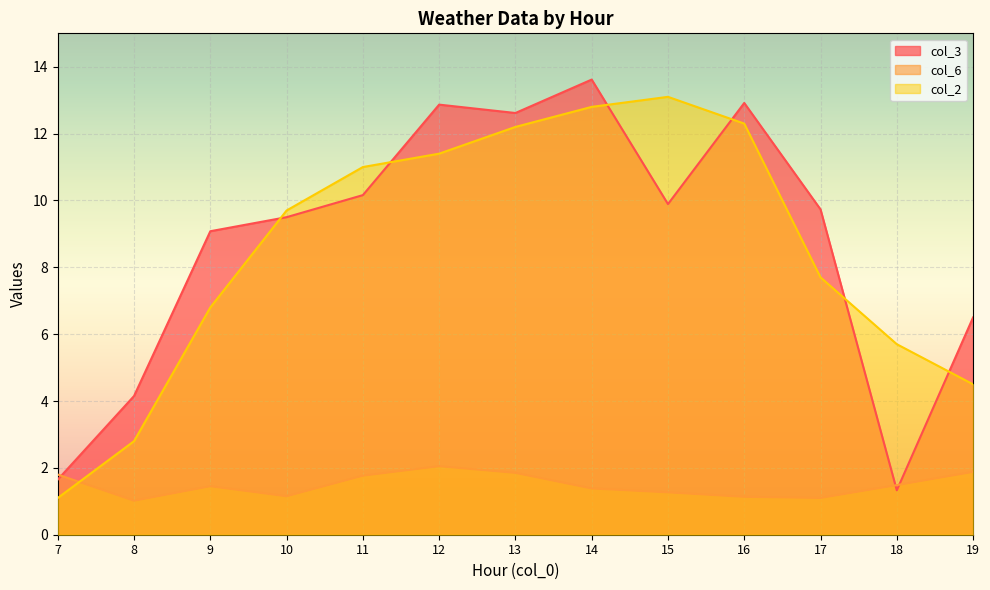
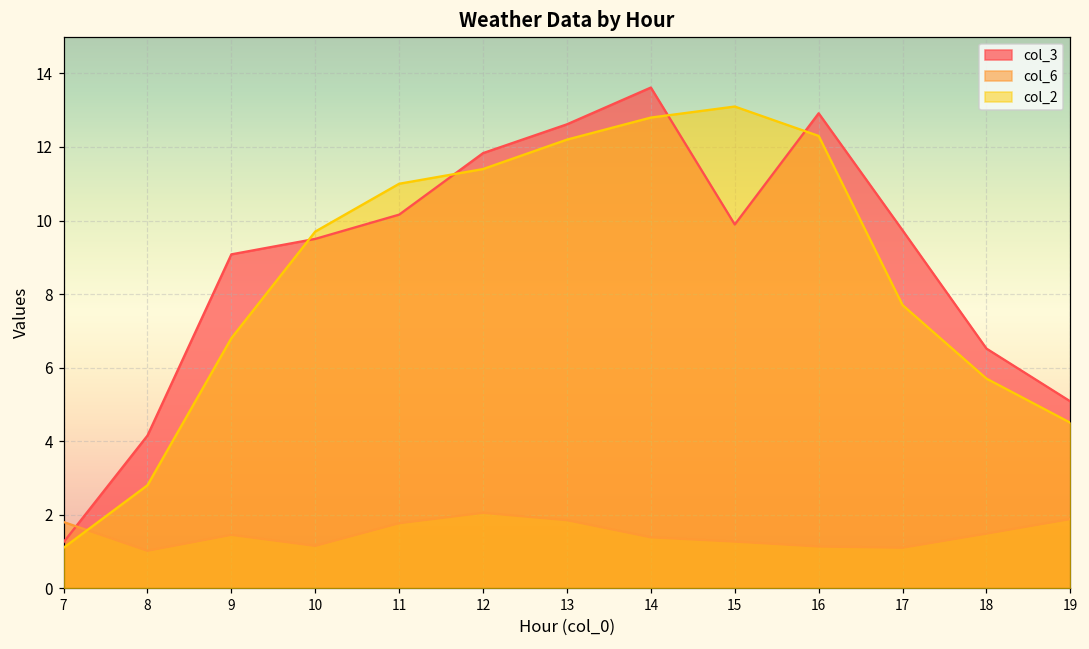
col_3, 7: 1.7 -> 1.3
col_3, 12: 12.9 -> 11.8
col_3, 18: 1.3 -> 6.5
col_3, 19: 6.5 -> 5.1
